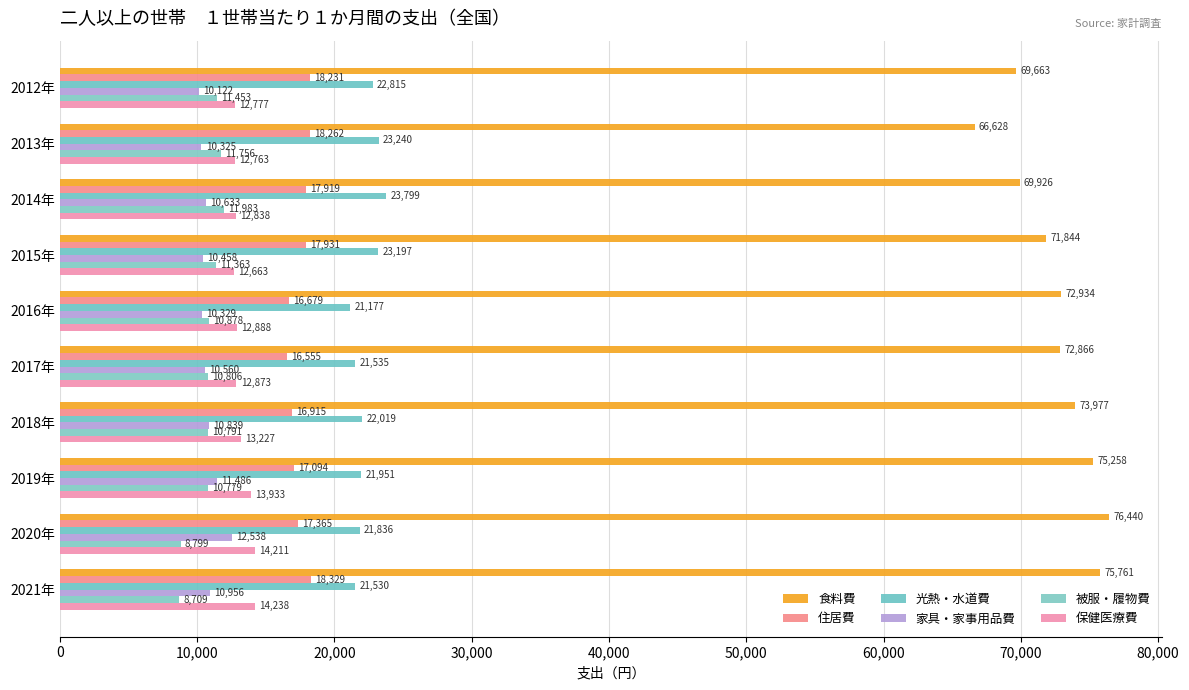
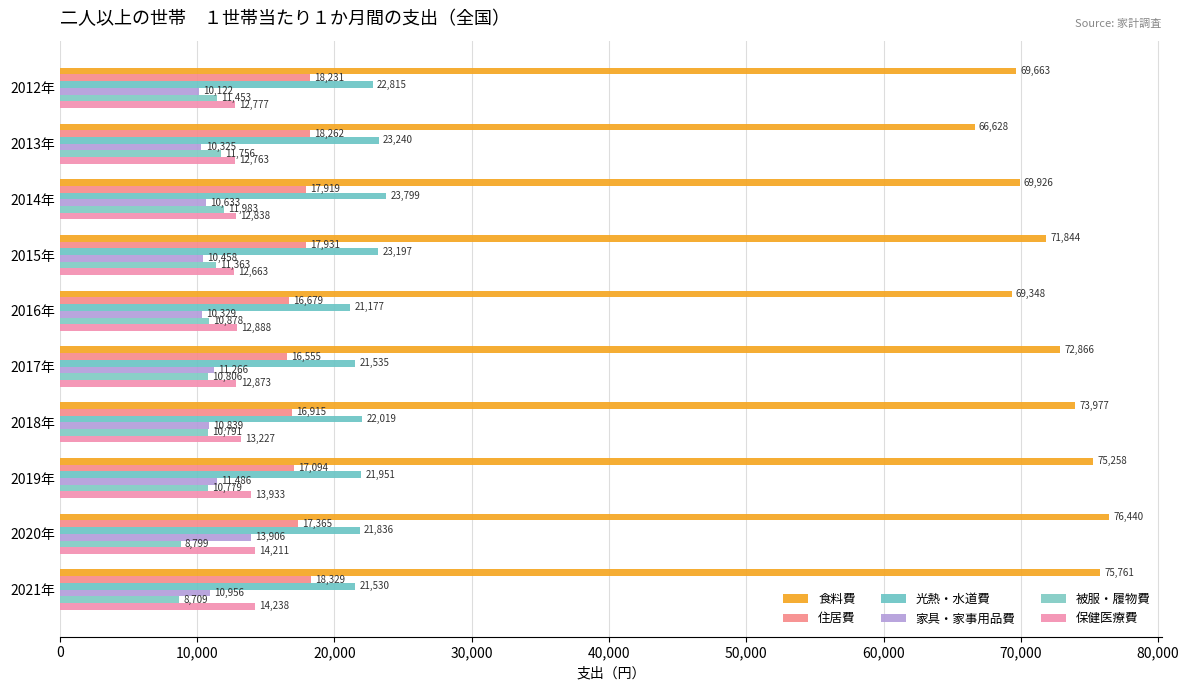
食料費, 2016年: 72,934 -> 69,348
家具・家事用品費, 2017年: 10,560 -> 11,266
家具・家事用品費, 2020年: 12,538 -> 13,906
